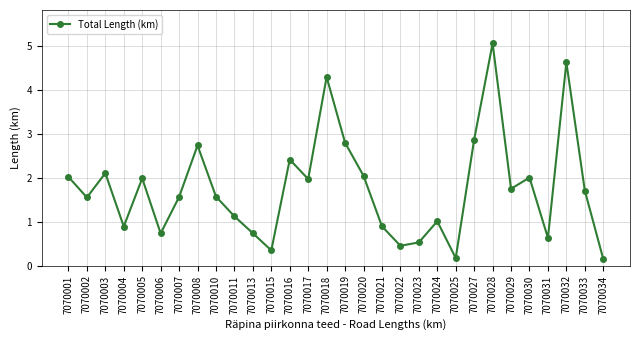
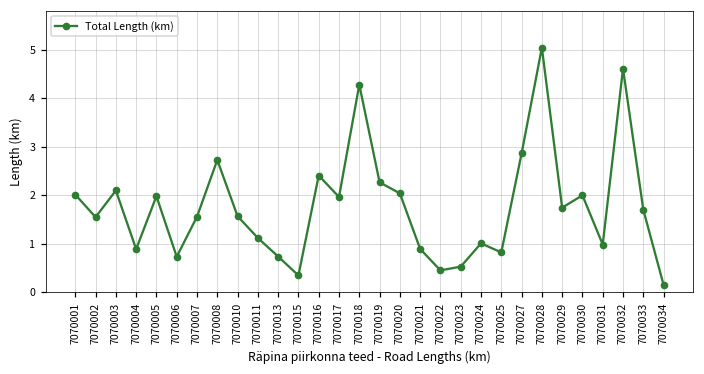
7070019: 2.8 -> 2.3
7070025: 0.2 -> 0.8
7070031: 0.6 -> 1.0
